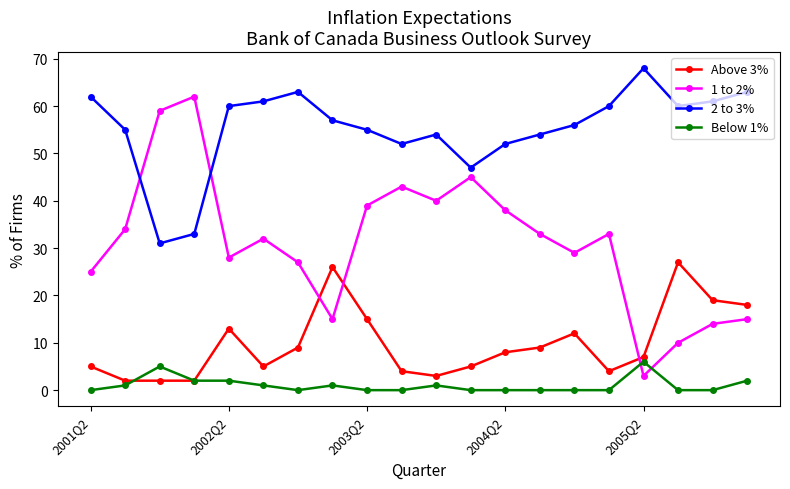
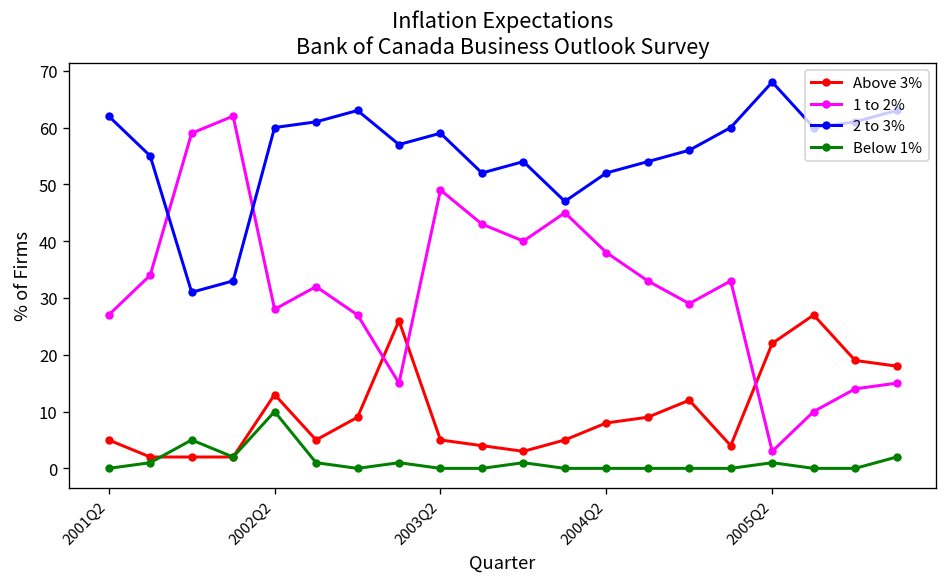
1 to 2%, 2001Q2: 25 -> 27
Below 1%, 2002Q2: 2 -> 10
Above 3%, 2003Q2: 15 -> 5
1 to 2%, 2003Q2: 39 -> 49
2 to 3%, 2003Q2: 55 -> 59
Above 3%, 2005Q2: 7 -> 22
Below 1%, 2005Q2: 6 -> 1
